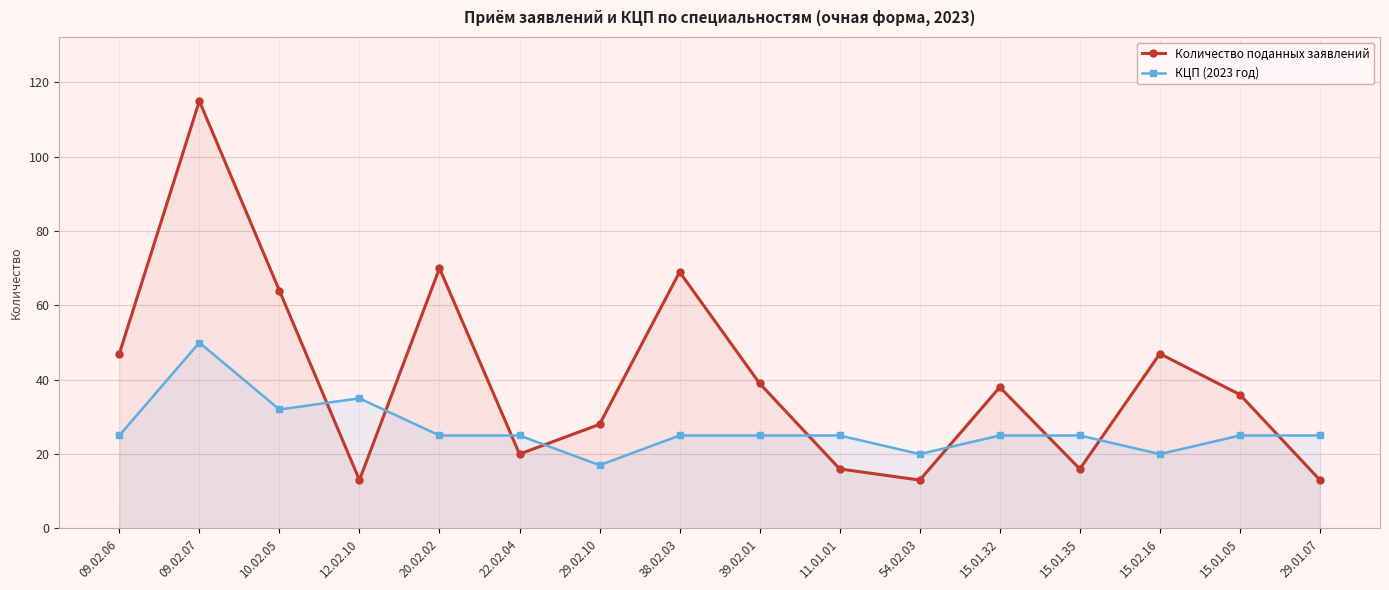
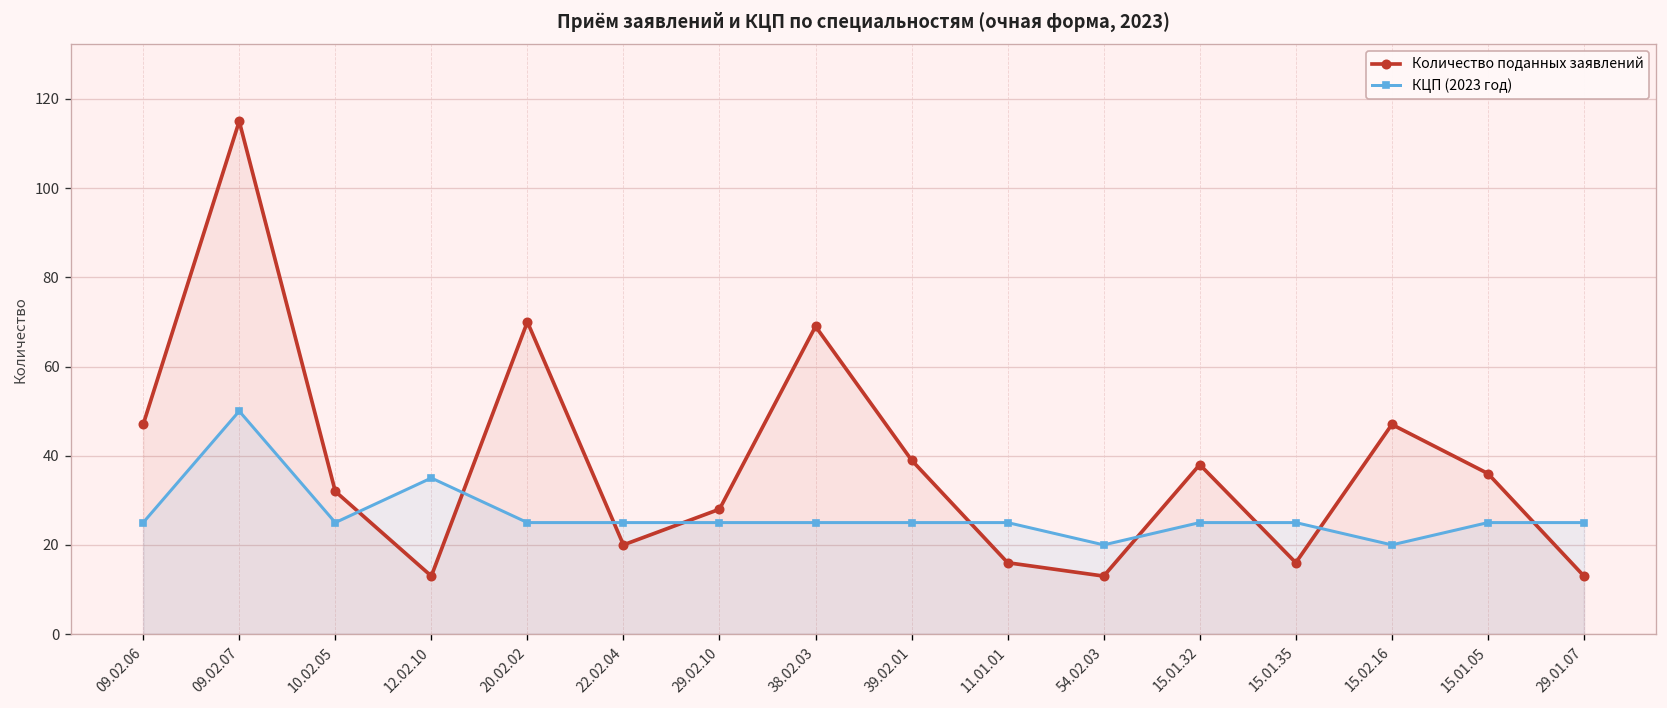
Количество поданных заявлений, 10.02.05: 64 -> 32
КЦП (2023 год), 10.02.05: 32 -> 25
КЦП (2023 год), 29.02.10: 17 -> 25
